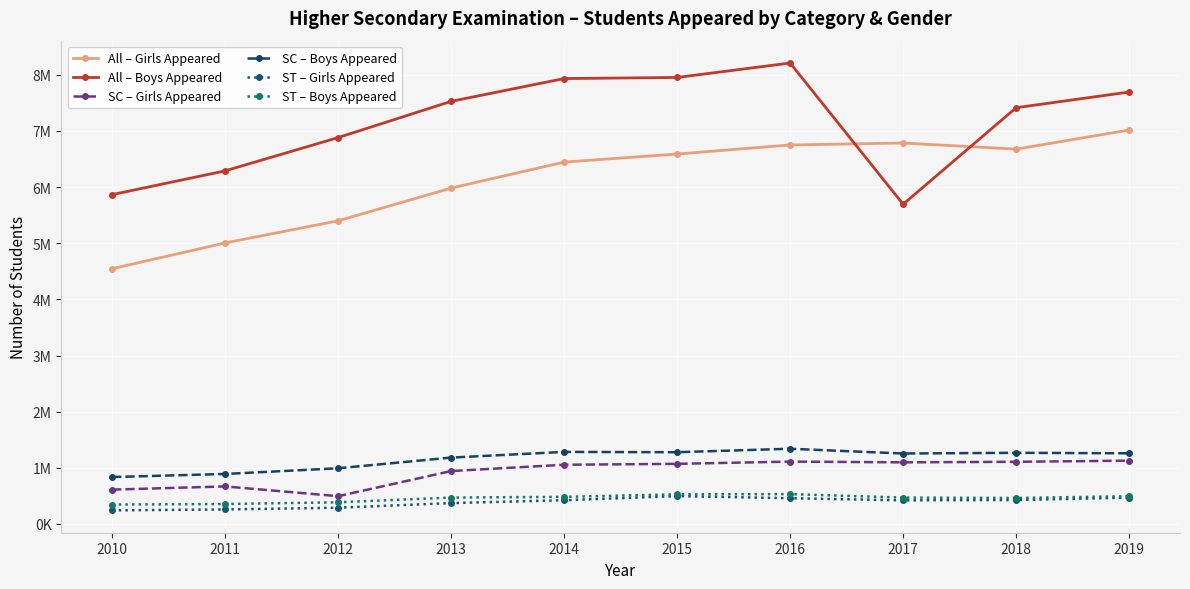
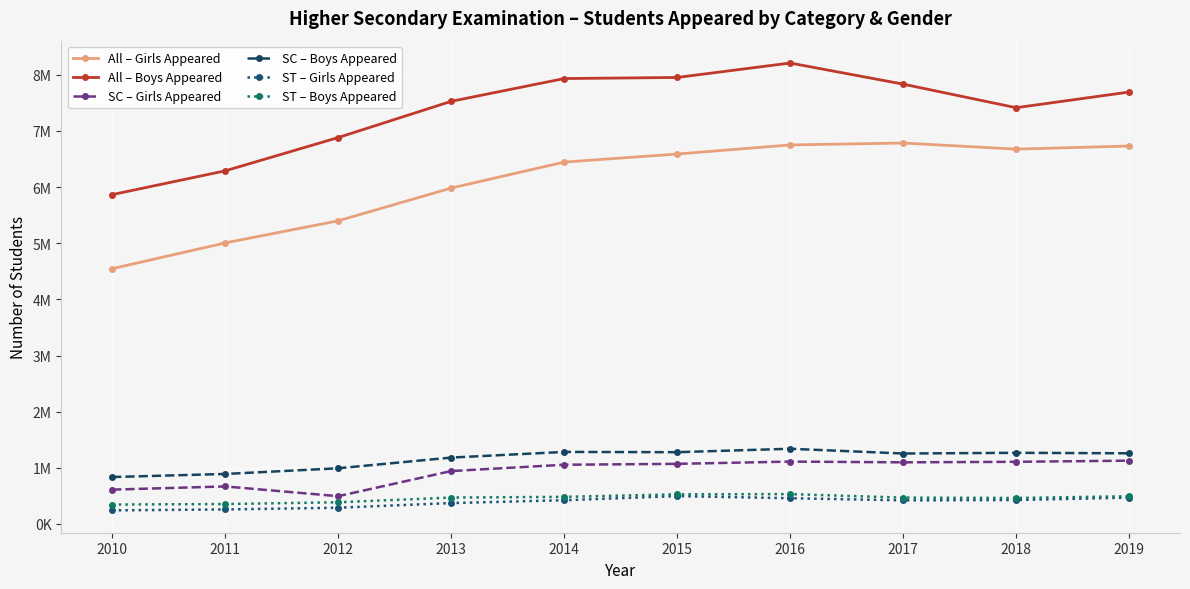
All – Boys Appeared, 2017: 5700000 -> 7800000
All – Girls Appeared, 2019: 7000000 -> 6700000
